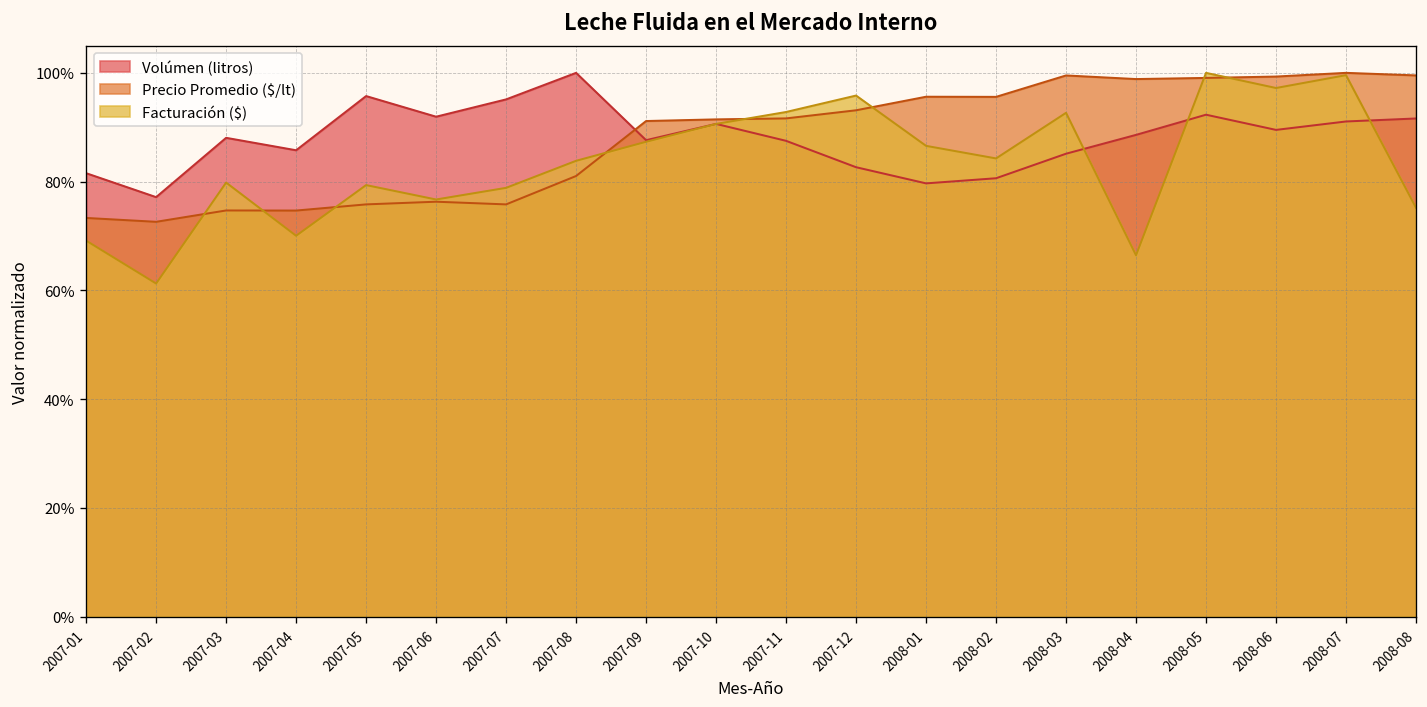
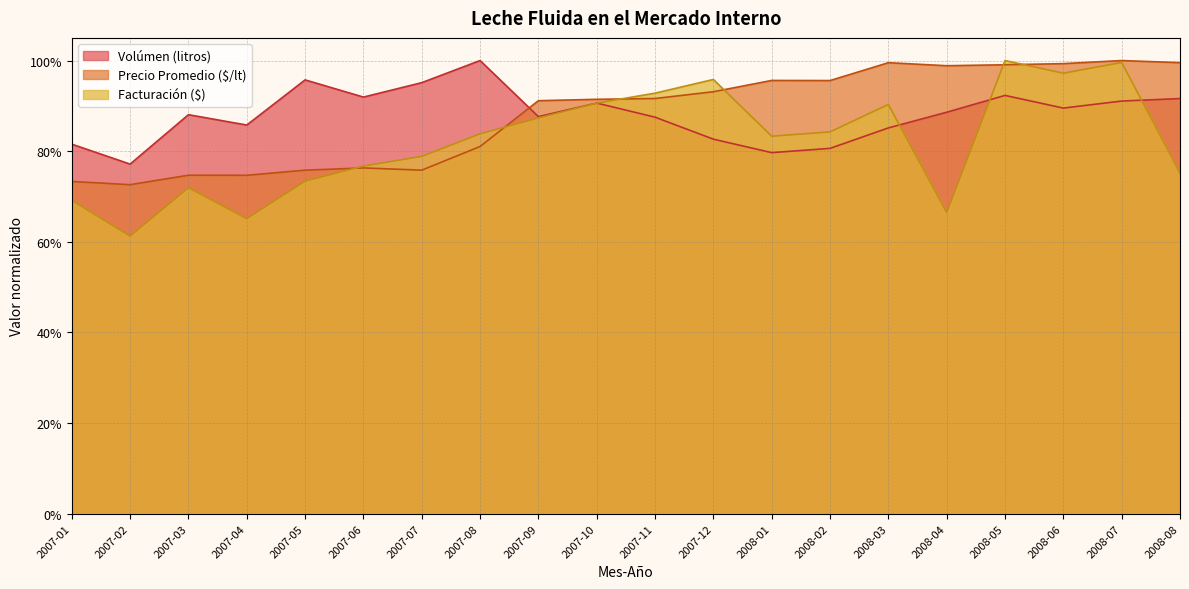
Facturación ($), 2007-03: 80% -> 72%
Facturación ($), 2007-04: 70% -> 65%
Facturación ($), 2007-05: 79% -> 73%
Facturación ($), 2008-01: 87% -> 83%
Facturación ($), 2008-03: 93% -> 90%
